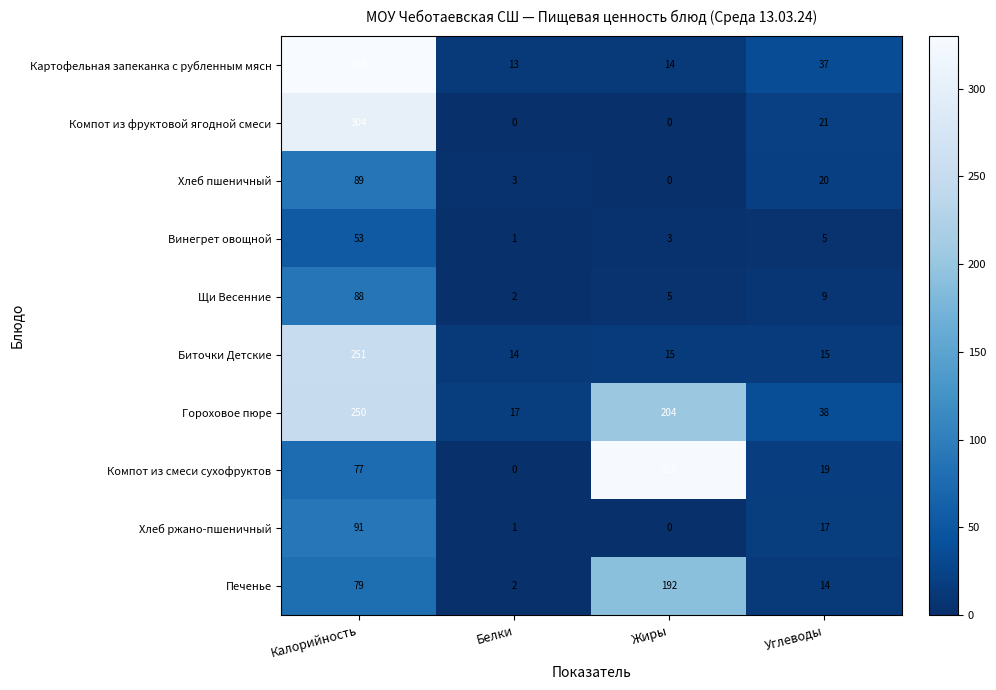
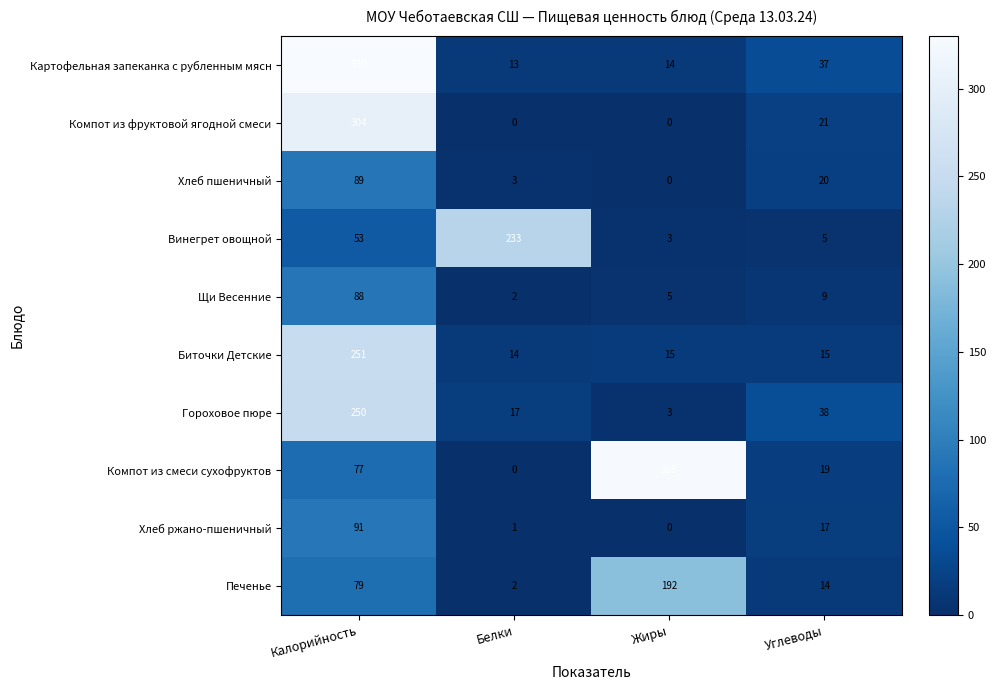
Винегрет овощной, Белки: 1 -> 233
Гороховое пюре, Жиры: 204 -> 3
